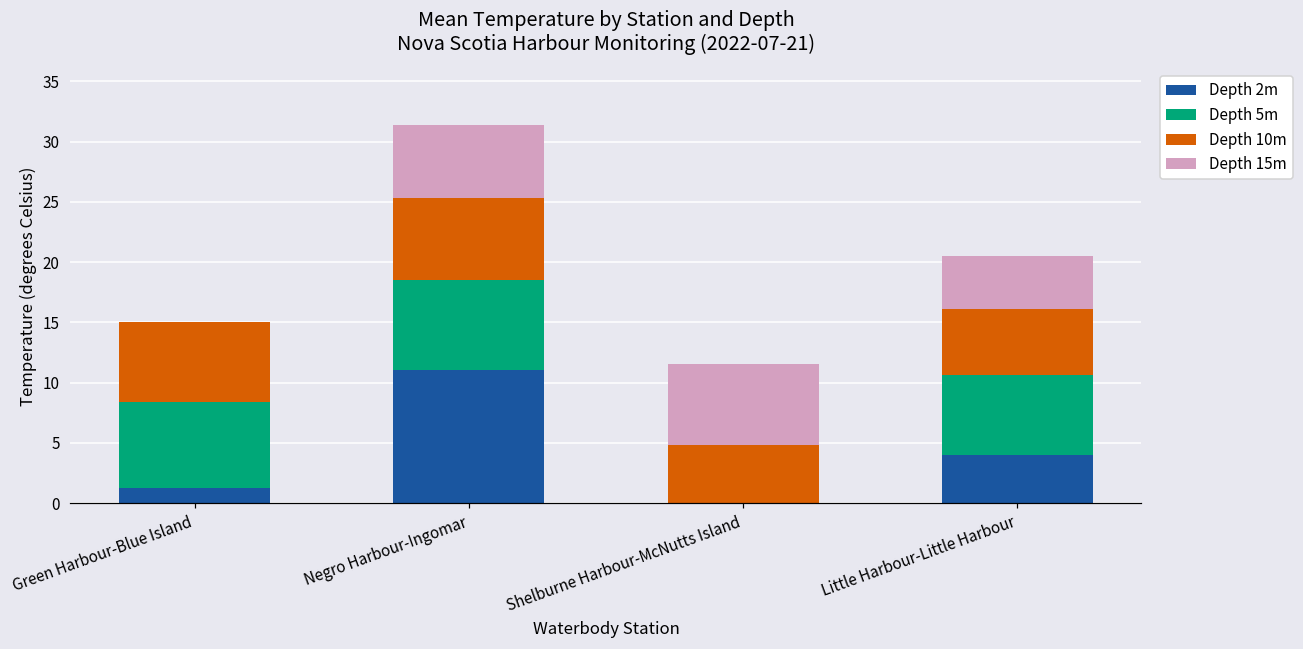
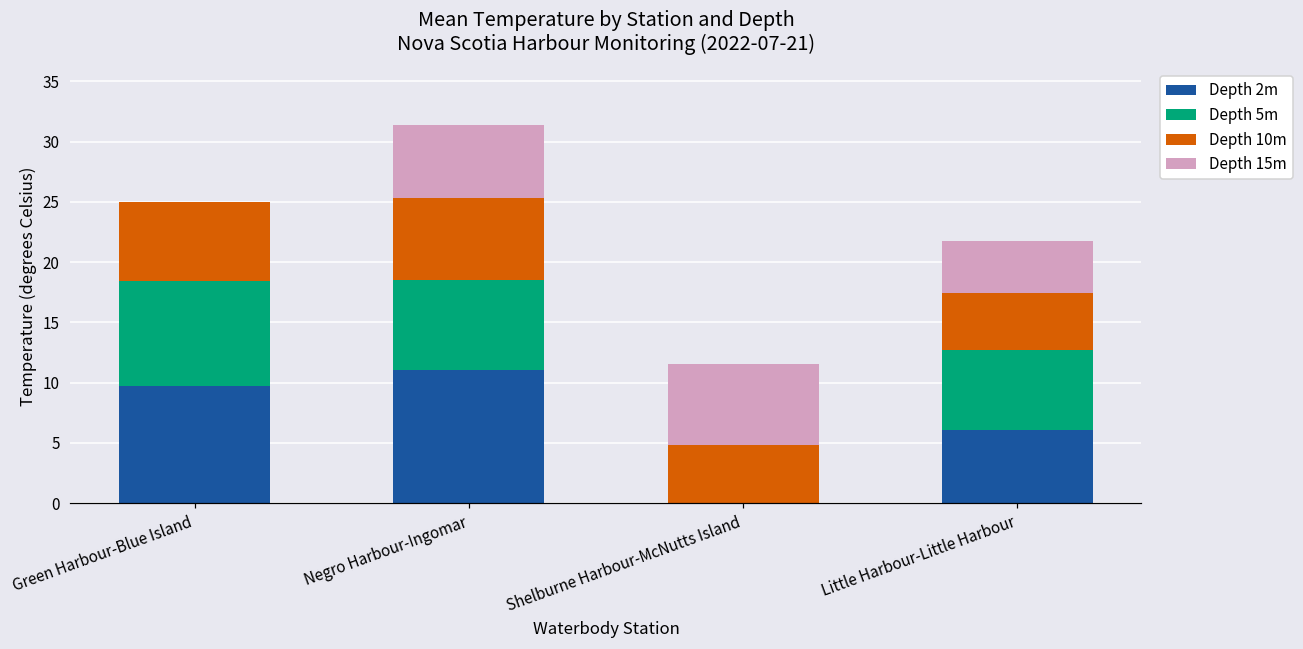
Depth 2m, Green Harbour-Blue Island: 1.2 -> 9.7
Depth 5m, Green Harbour-Blue Island: 7.2 -> 8.7
Depth 2m, Little Harbour-Little Harbour: 4.0 -> 6.1
Depth 10m, Little Harbour-Little Harbour: 5.5 -> 4.7
